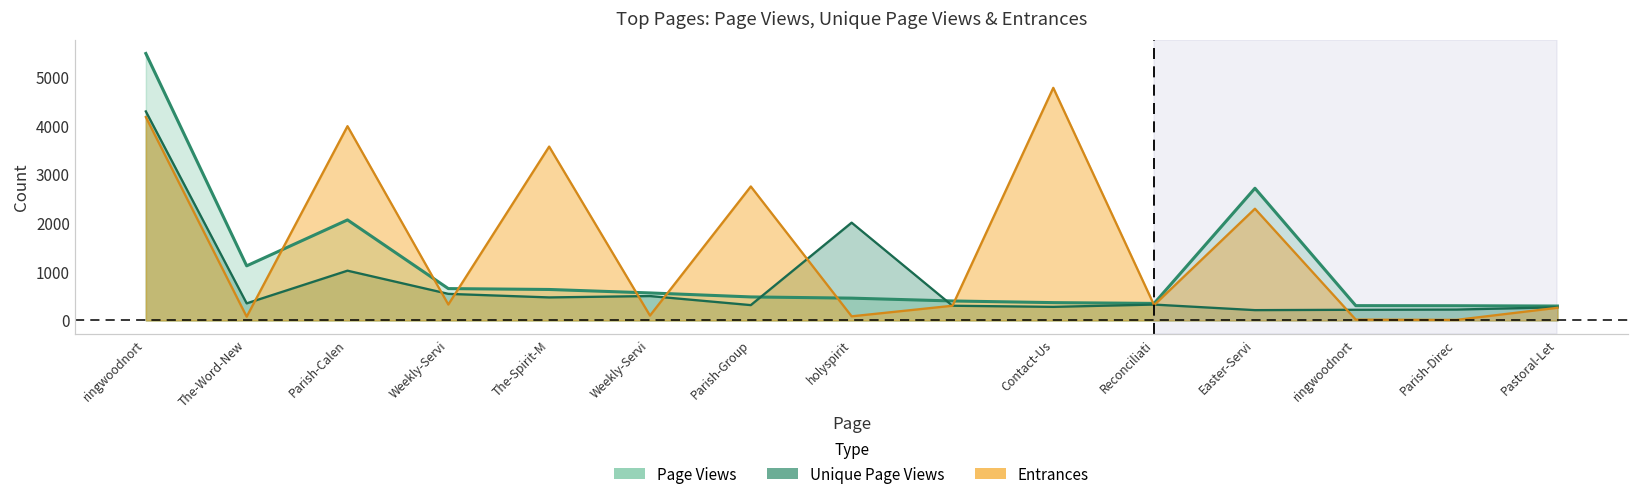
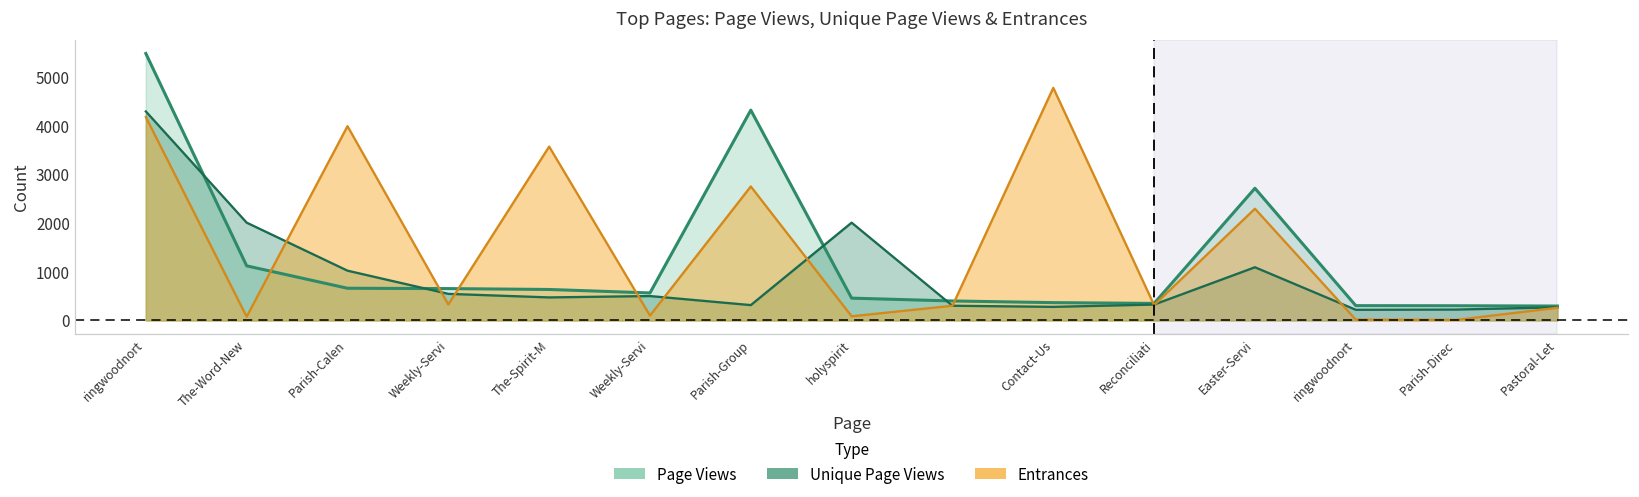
Unique Page Views, The-Word-New: 400 -> 2000
Page Views, Parish-Calen: 2100 -> 700
Page Views, Parish-Group: 500 -> 4300
Unique Page Views, Easter-Servi: 200 -> 1100
